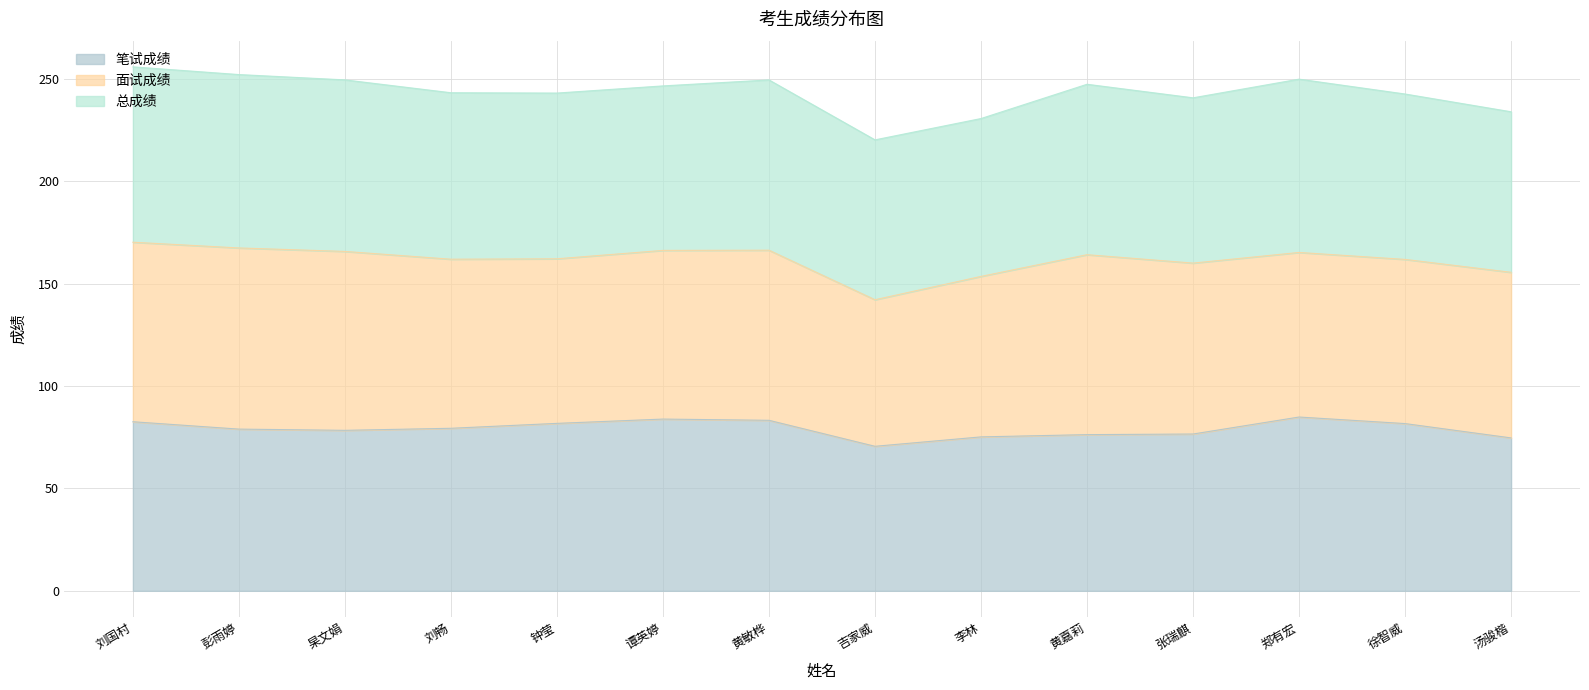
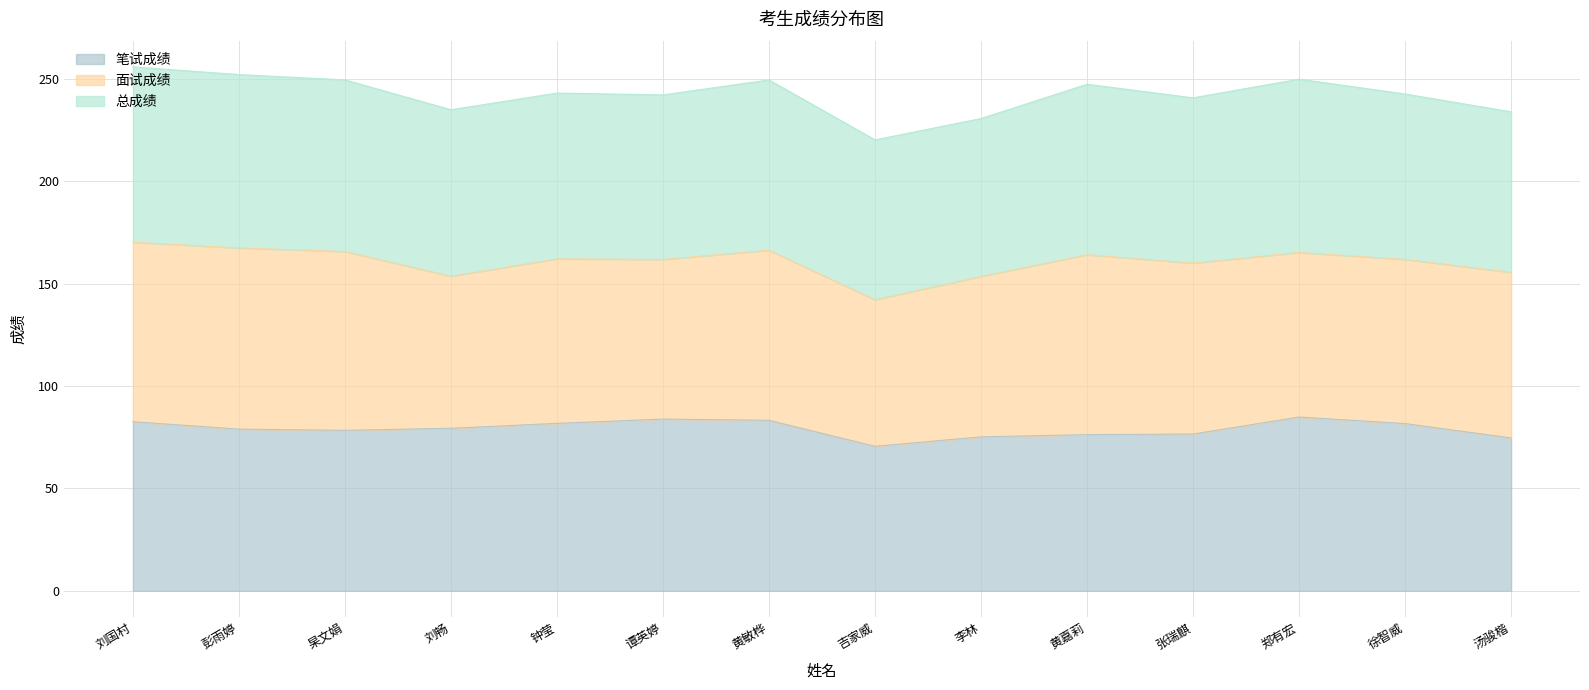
面试成绩, 刘畅: 83 -> 74
面试成绩, 谭英婷: 82 -> 78
